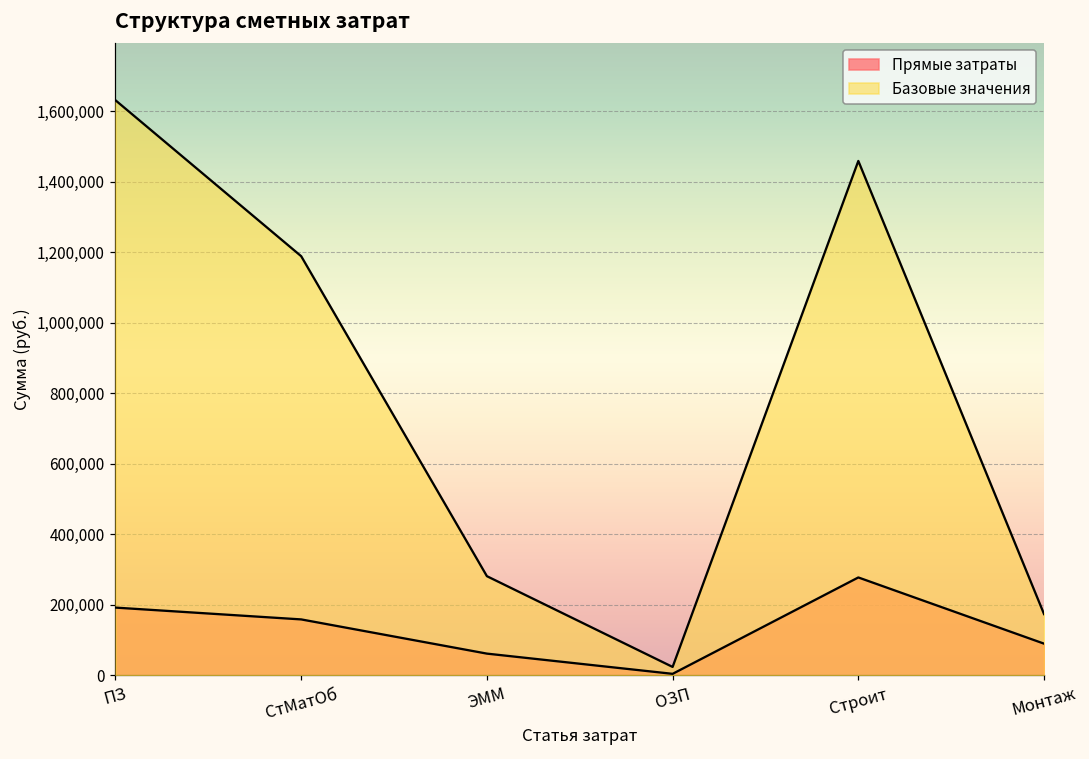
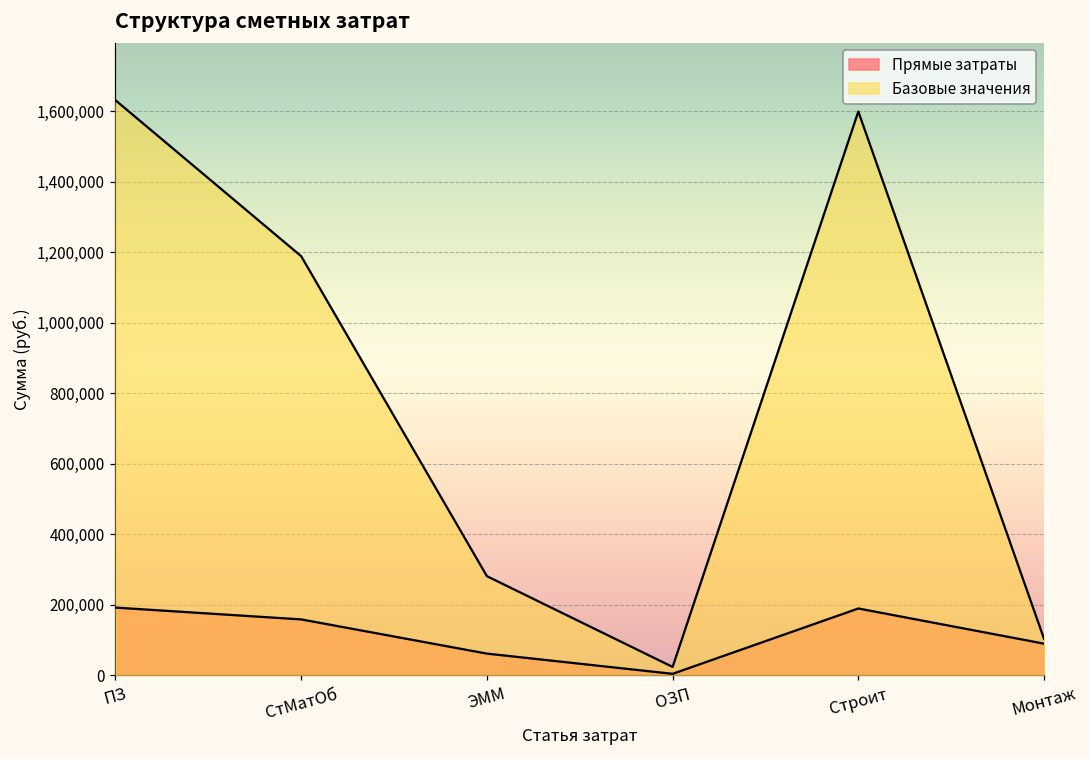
Прямые затраты, Строит: 280,000 -> 190,000
Базовые значения, Строит: 1,460,000 -> 1,600,000
Базовые значения, Монтаж: 170,000 -> 100,000
